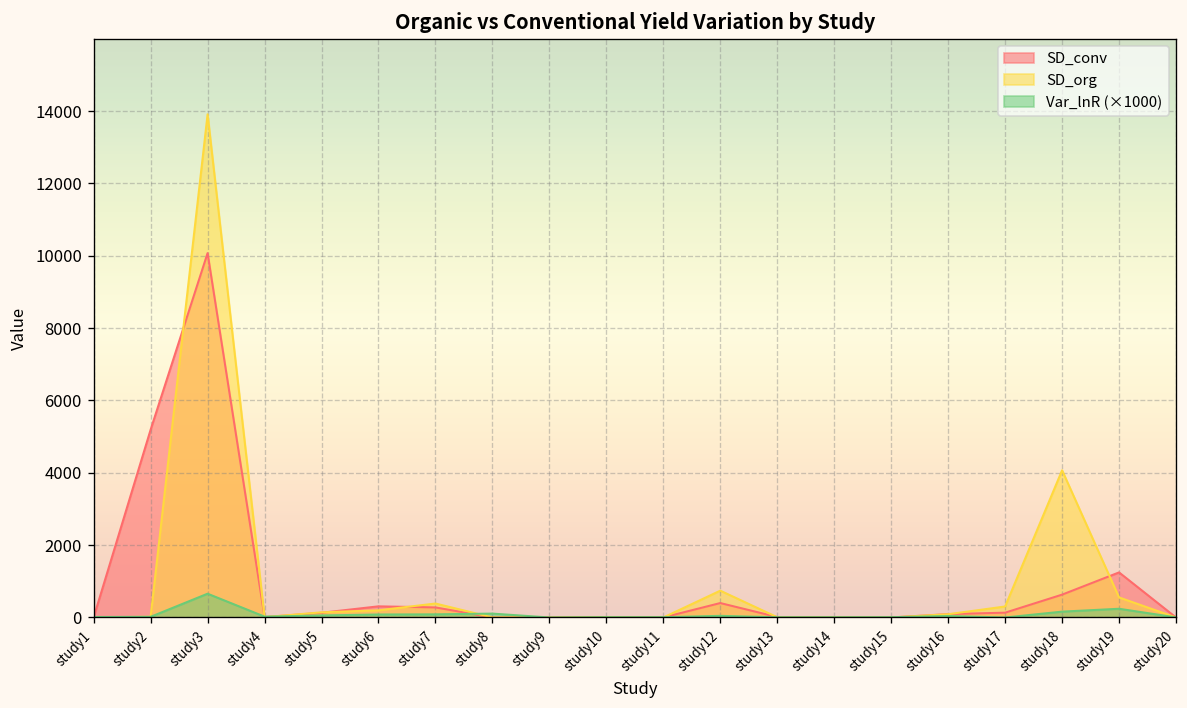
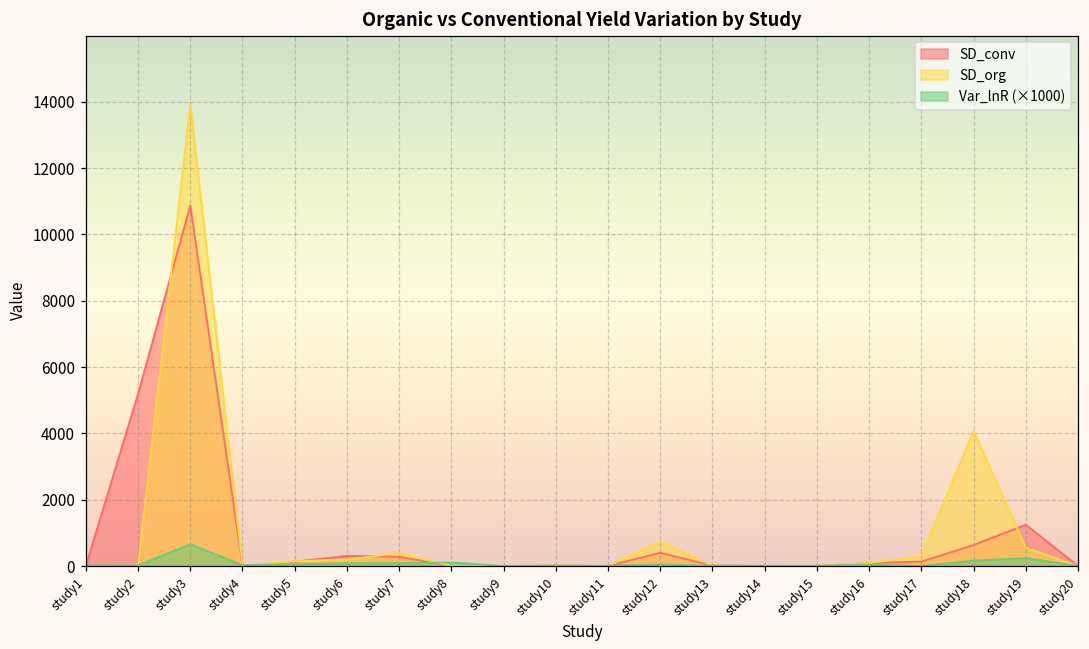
SD_conv, study3: 10100 -> 10900
